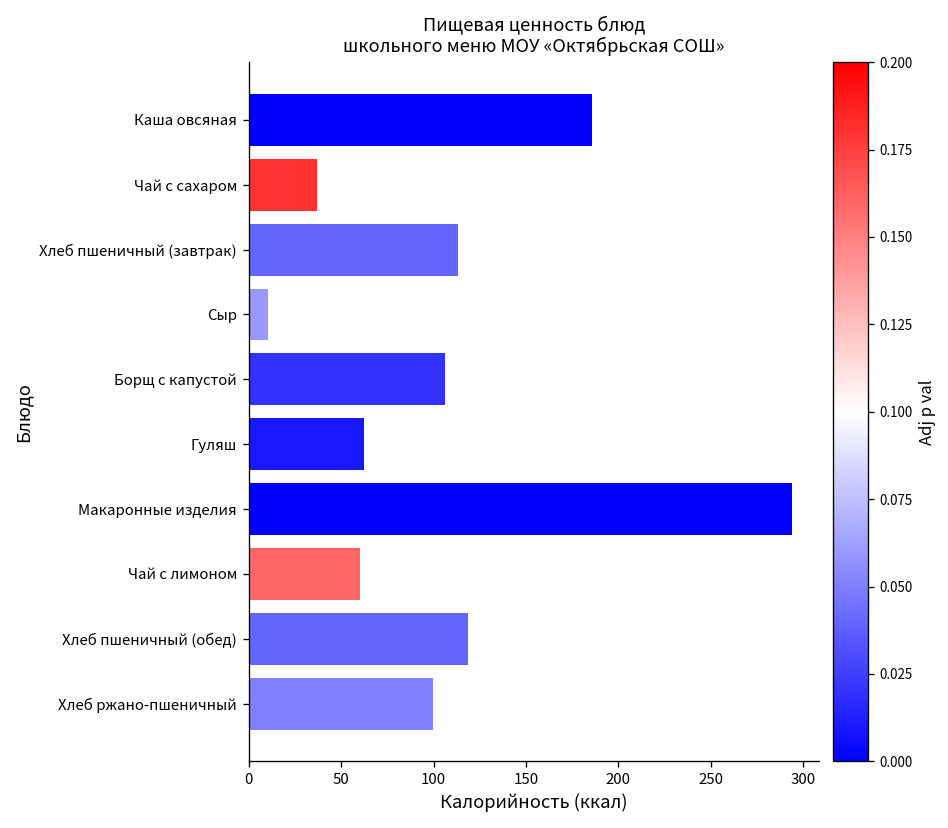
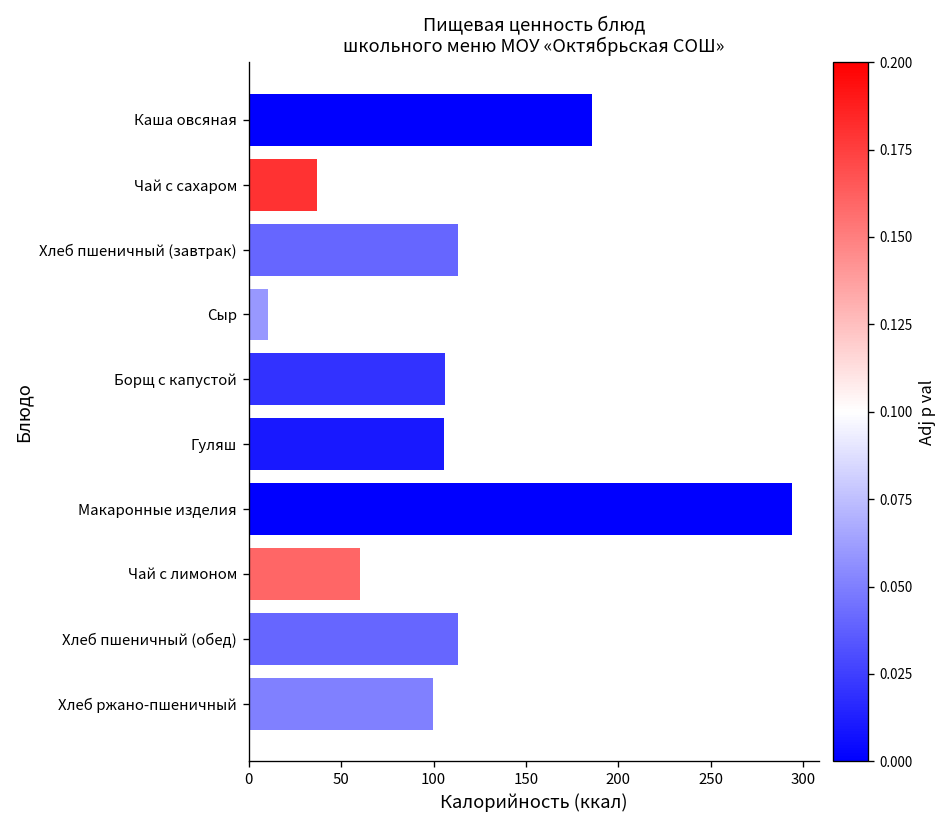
Гуляш: 63 -> 106
Хлеб пшеничный (обед): 118 -> 113
